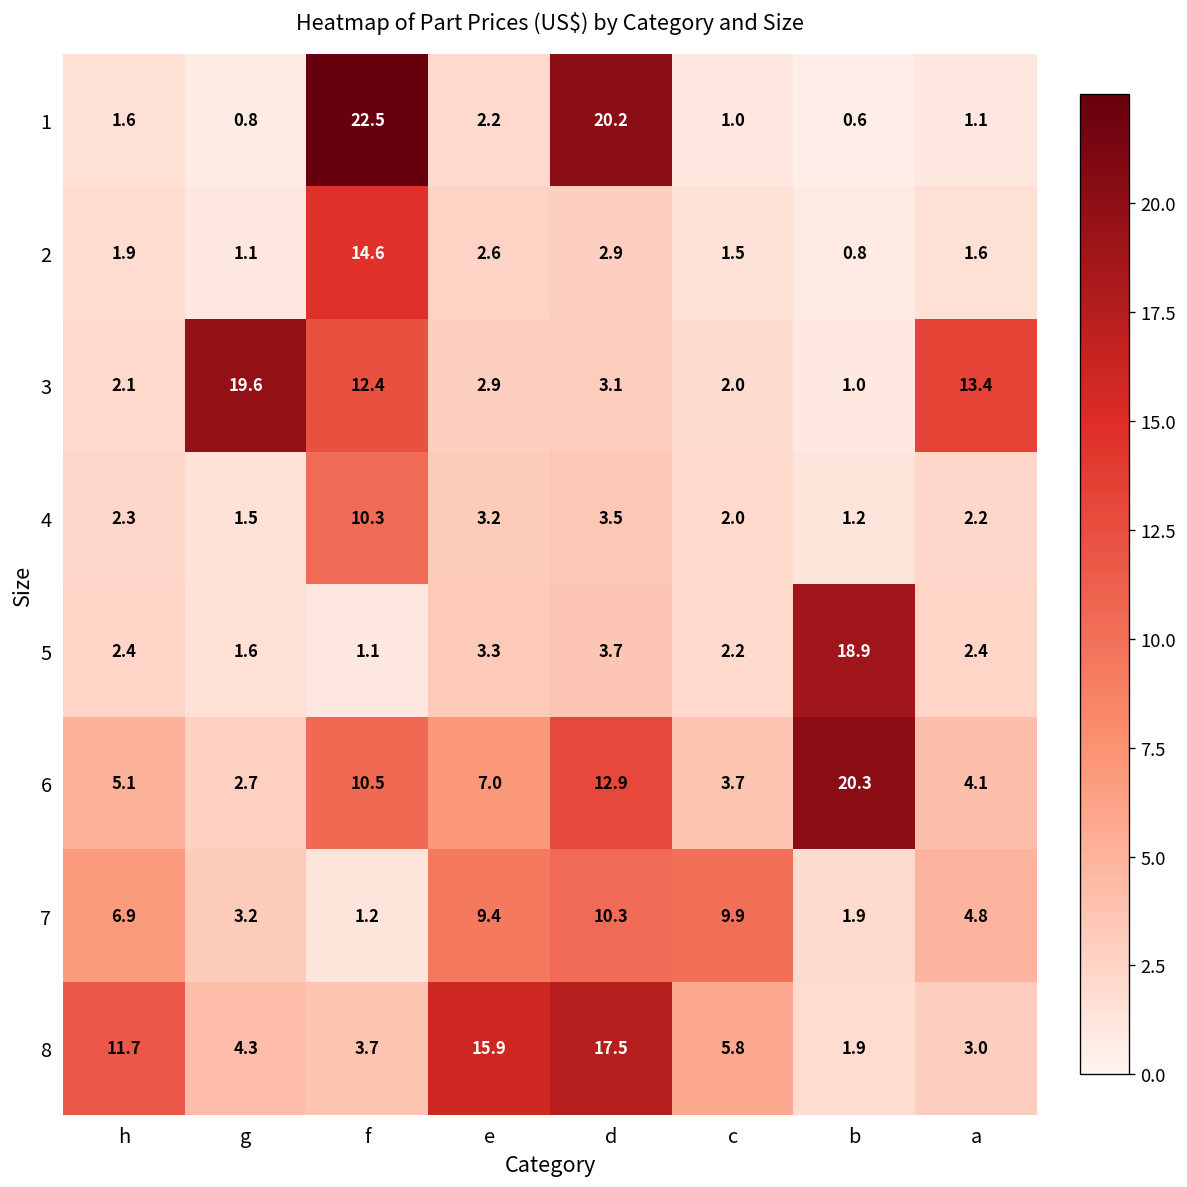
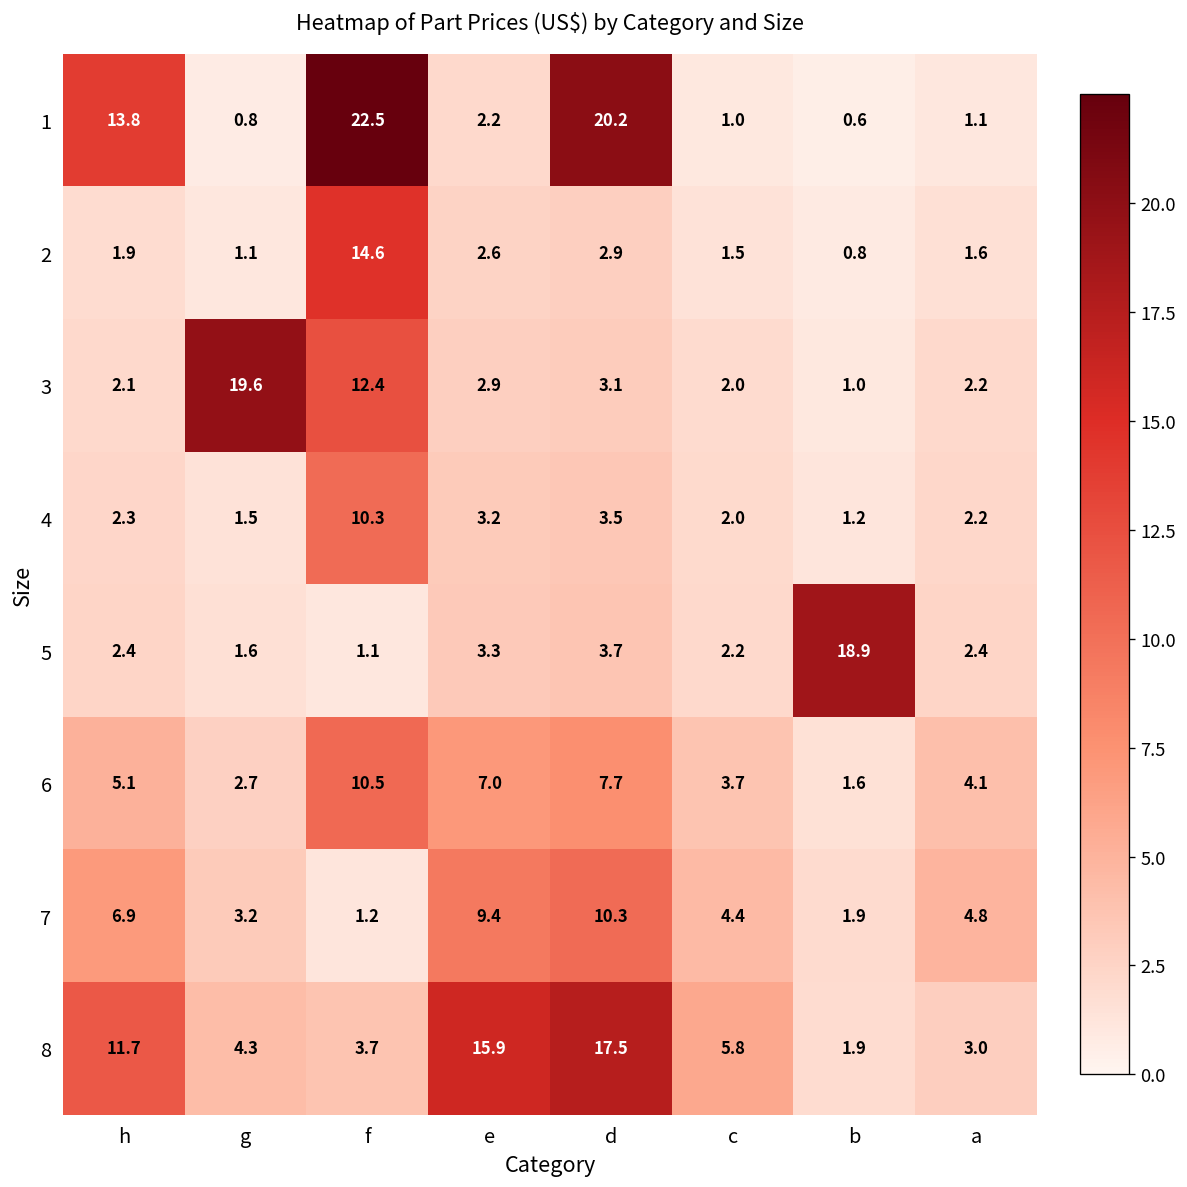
1, h: 1.6 -> 13.8
3, a: 13.4 -> 2.2
6, d: 12.9 -> 7.7
6, b: 20.3 -> 1.6
7, c: 9.9 -> 4.4
